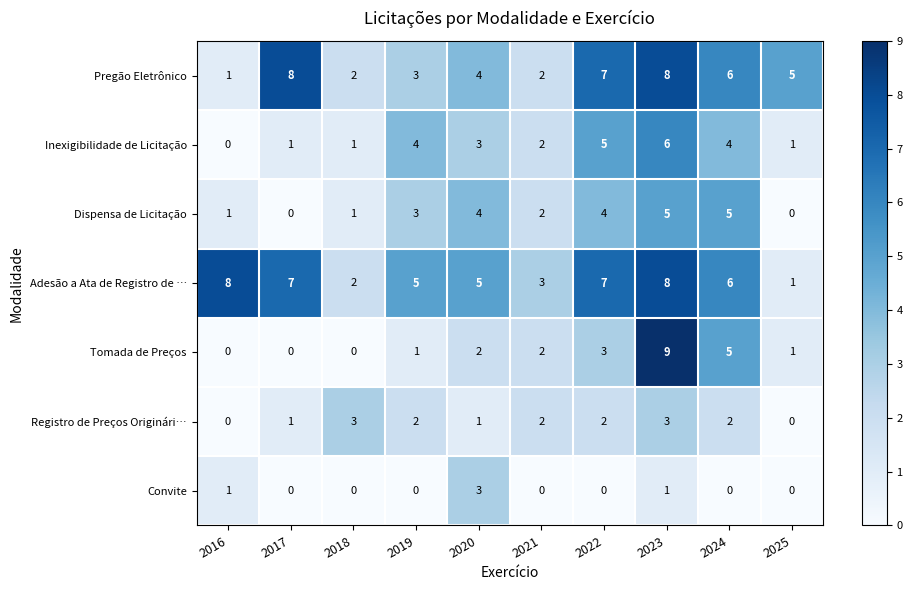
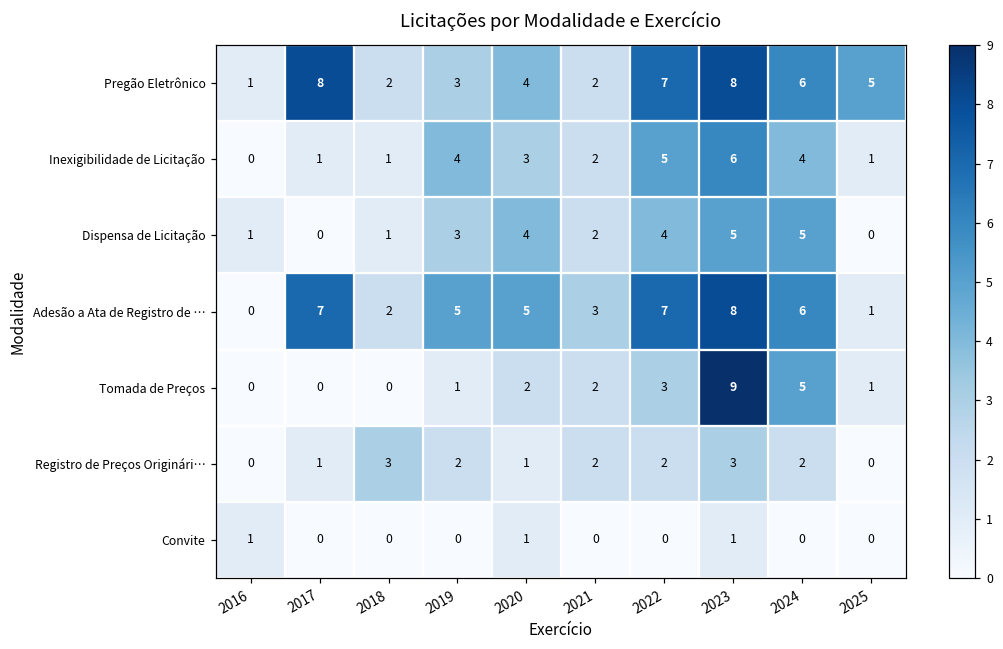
Adesão a Ata de Registro de …, 2016: 8 -> 0
Convite, 2020: 3 -> 1
